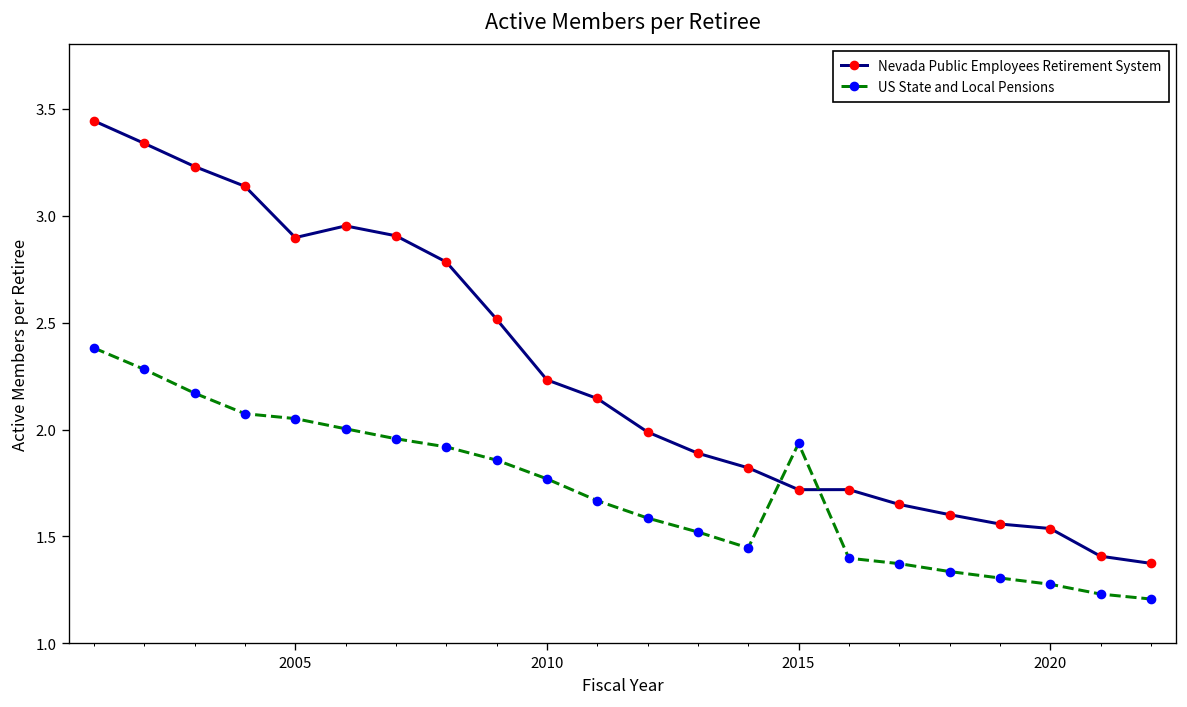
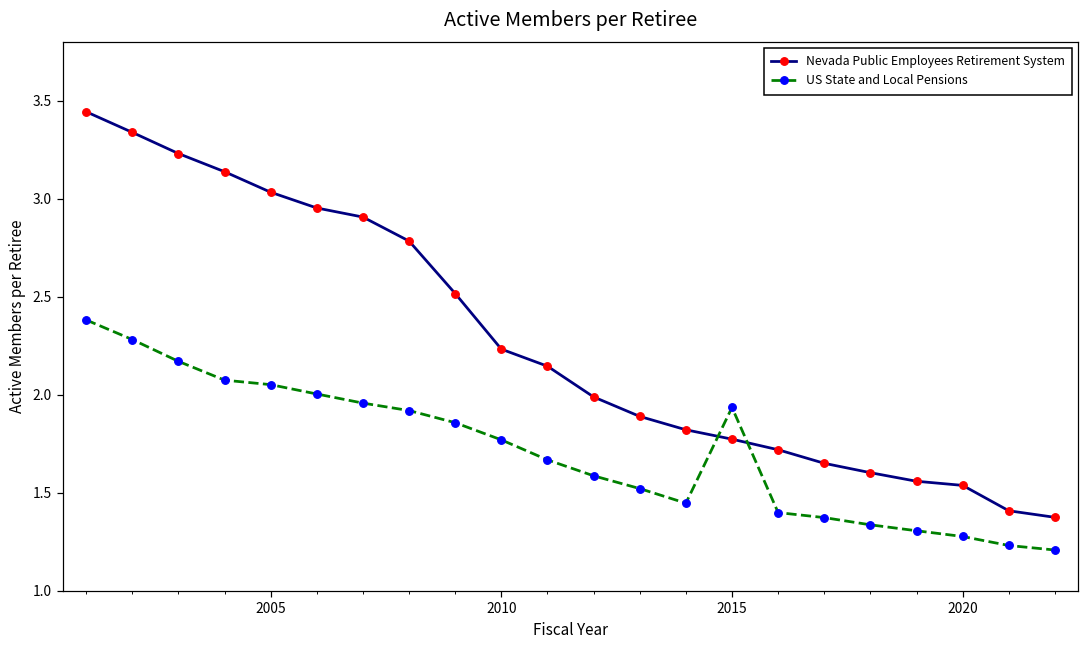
Nevada Public Employees Retirement System, 2005: 2.90 -> 3.03
Nevada Public Employees Retirement System, 2015: 1.72 -> 1.77
